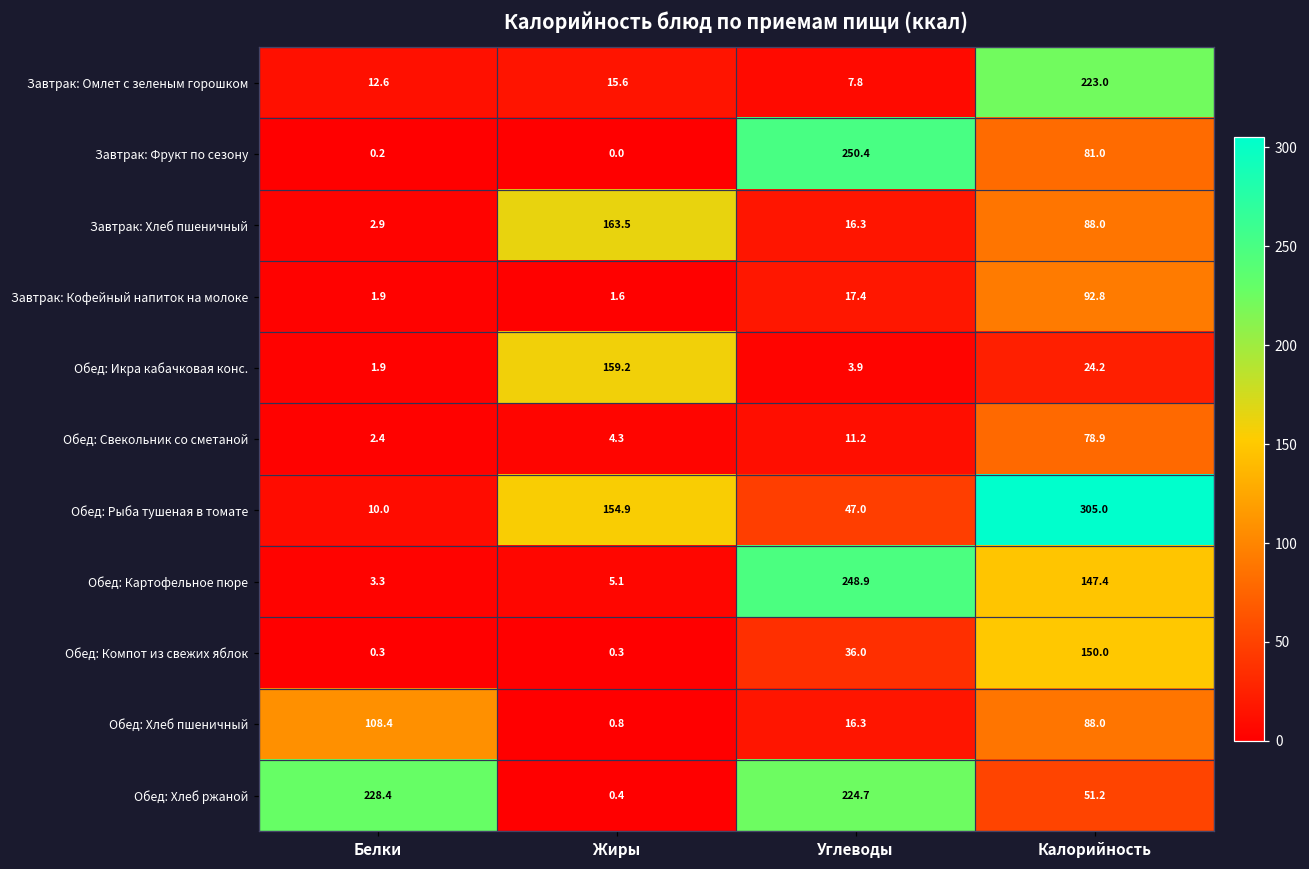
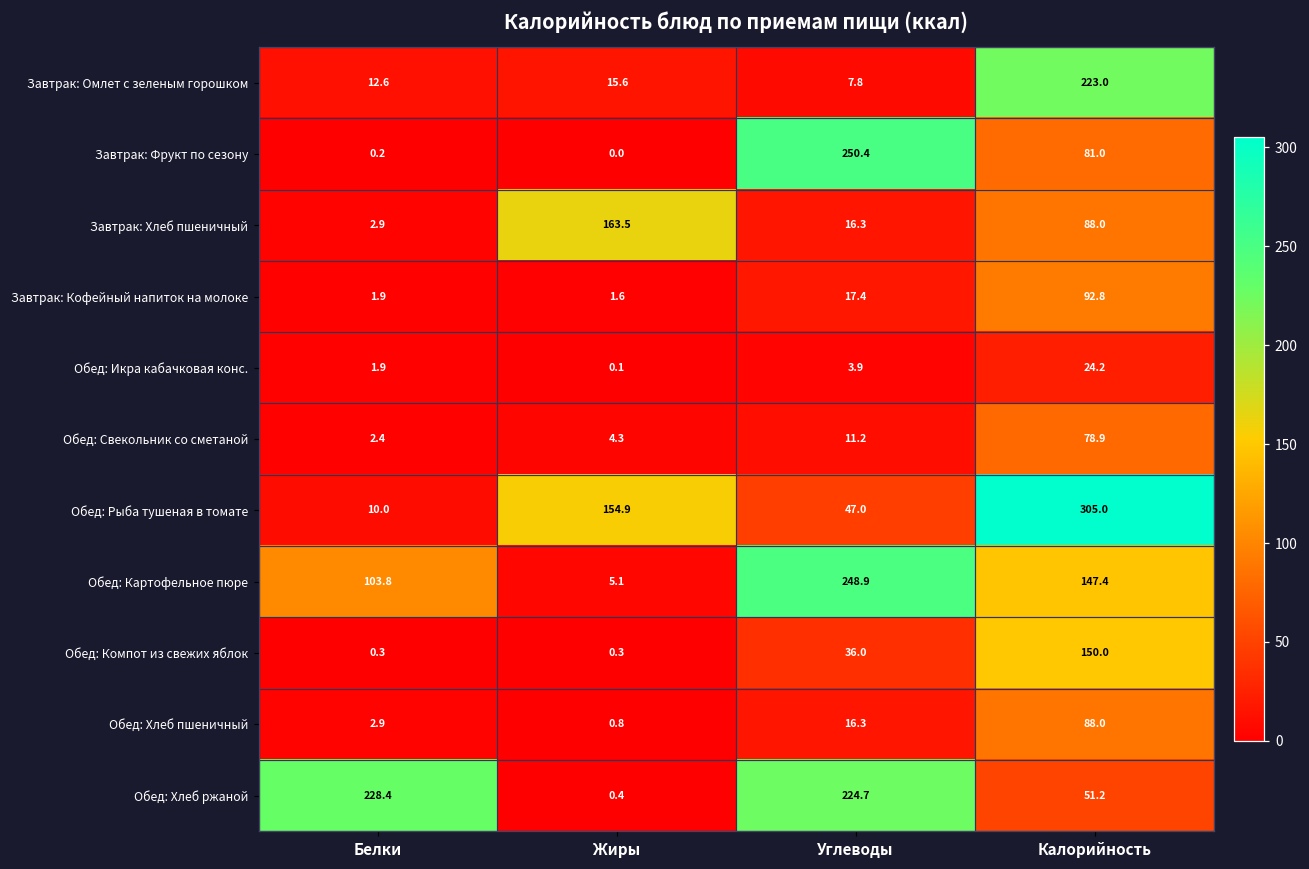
Обед: Икра кабачковая конс., Жиры: 159.2 -> 0.1
Обед: Картофельное пюре, Белки: 3.3 -> 103.8
Обед: Хлеб пшеничный, Белки: 108.4 -> 2.9
